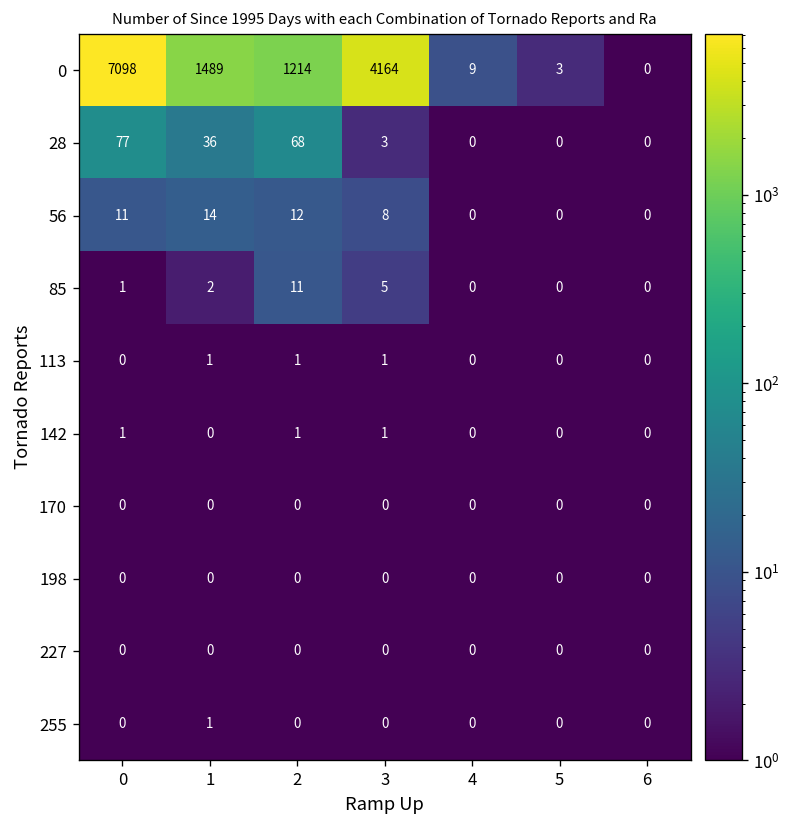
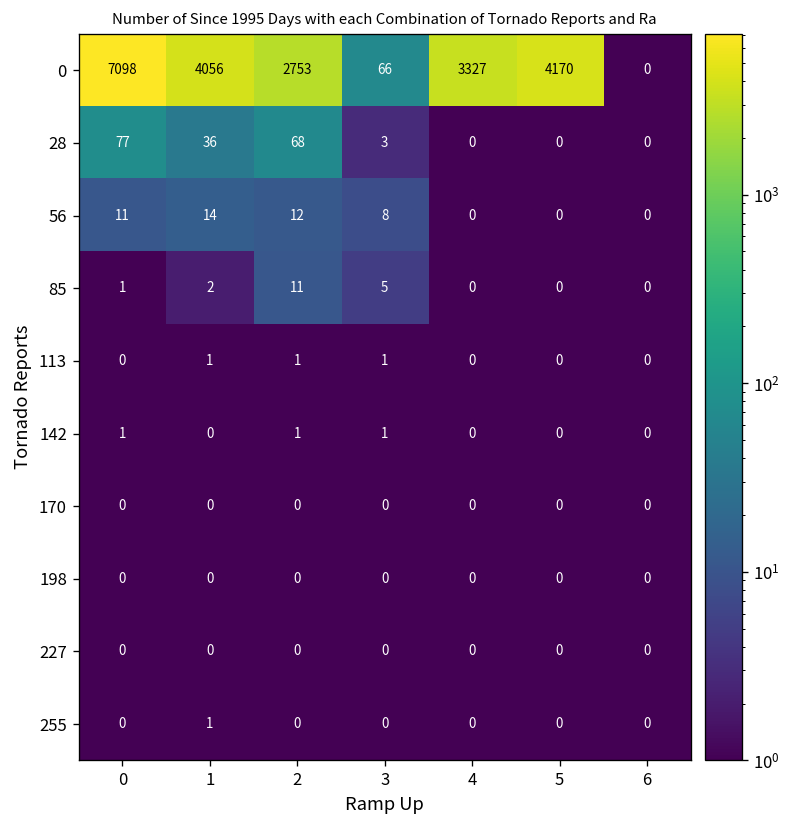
0, 1: 1489 -> 4056
0, 2: 1214 -> 2753
0, 3: 4164 -> 66
0, 4: 9 -> 3327
0, 5: 3 -> 4170
